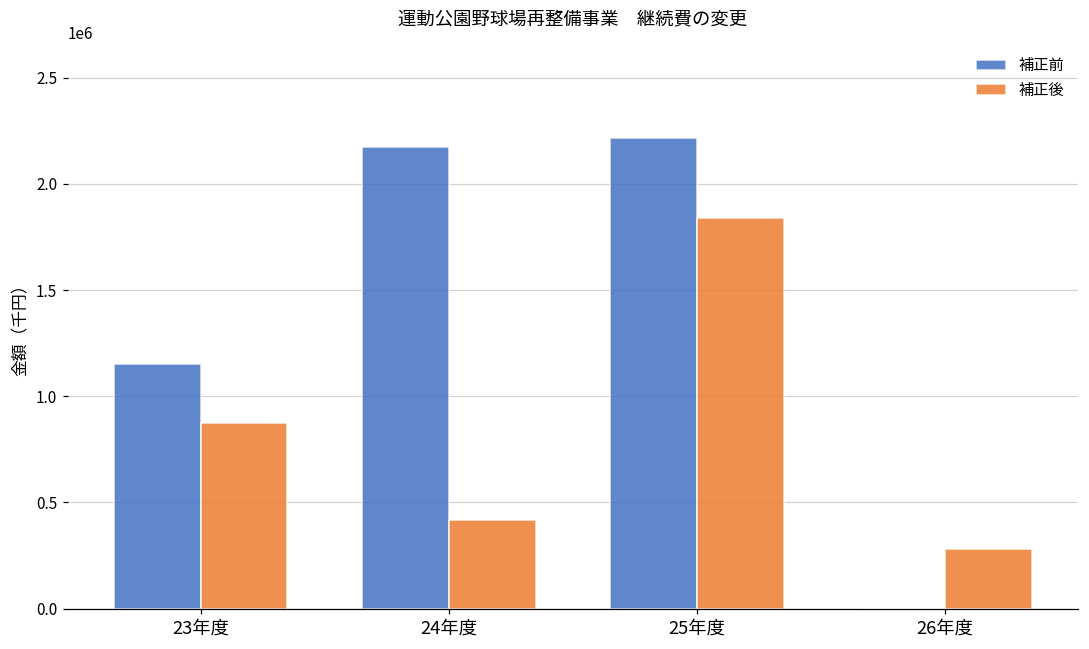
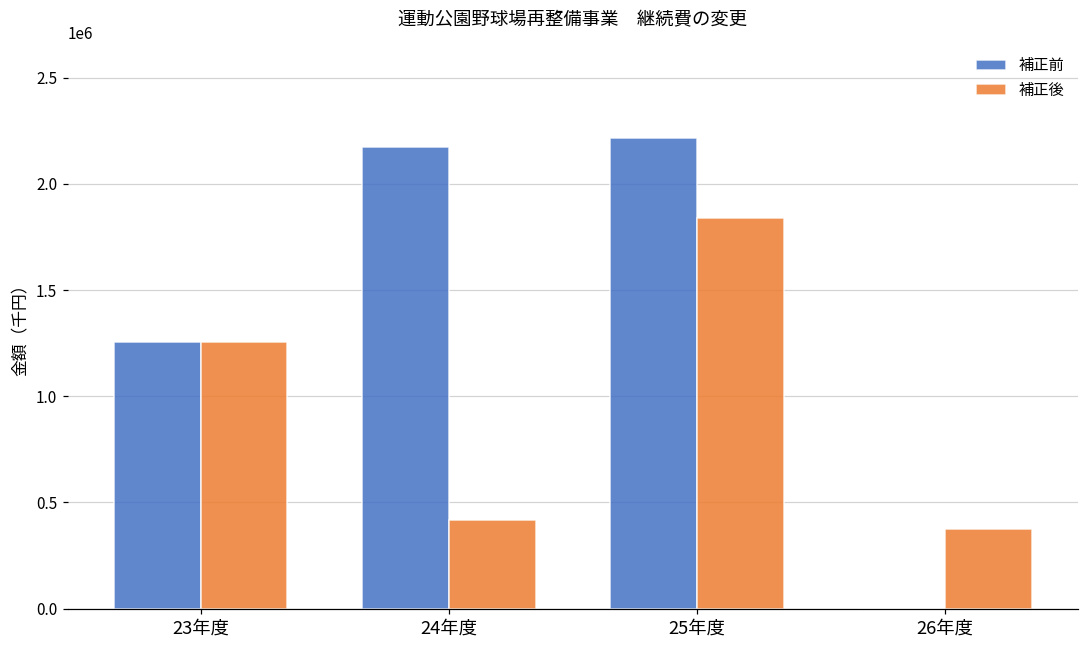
補正前, 23年度: 1150000 -> 1260000
補正後, 23年度: 870000 -> 1260000
補正後, 26年度: 280000 -> 380000
